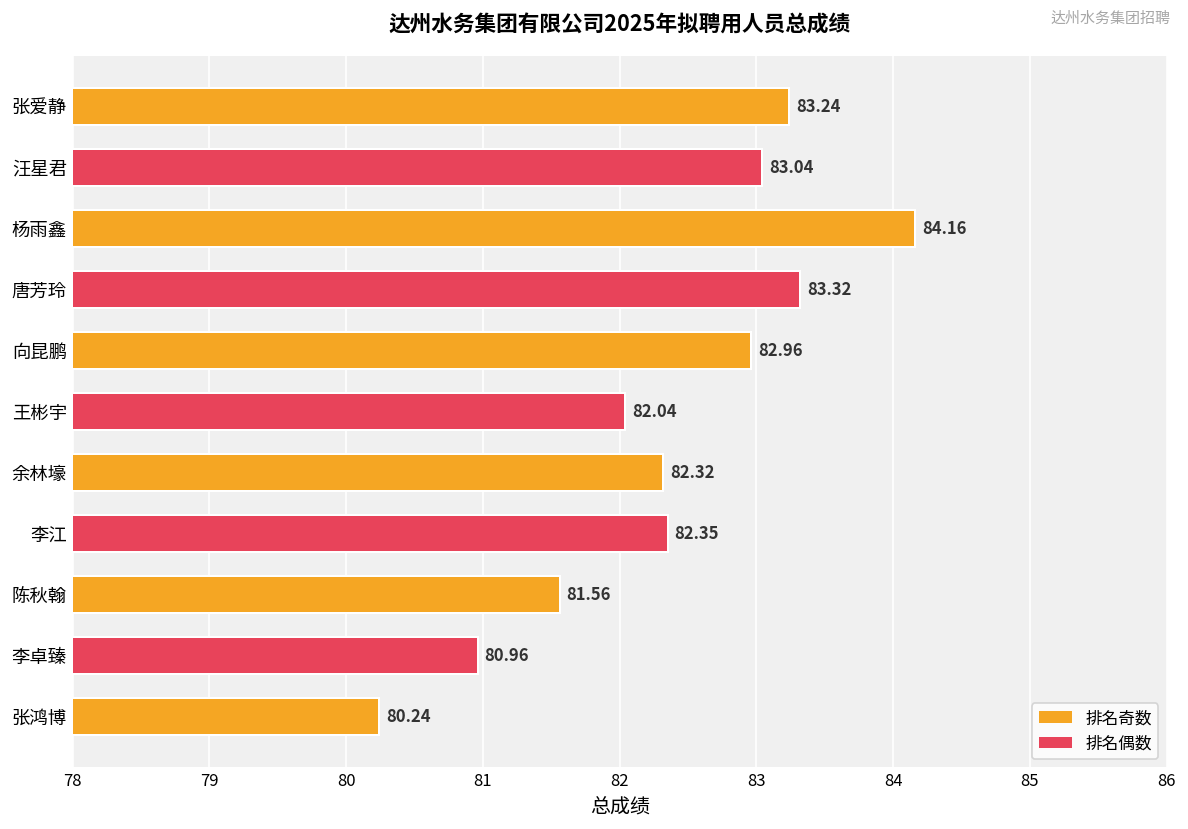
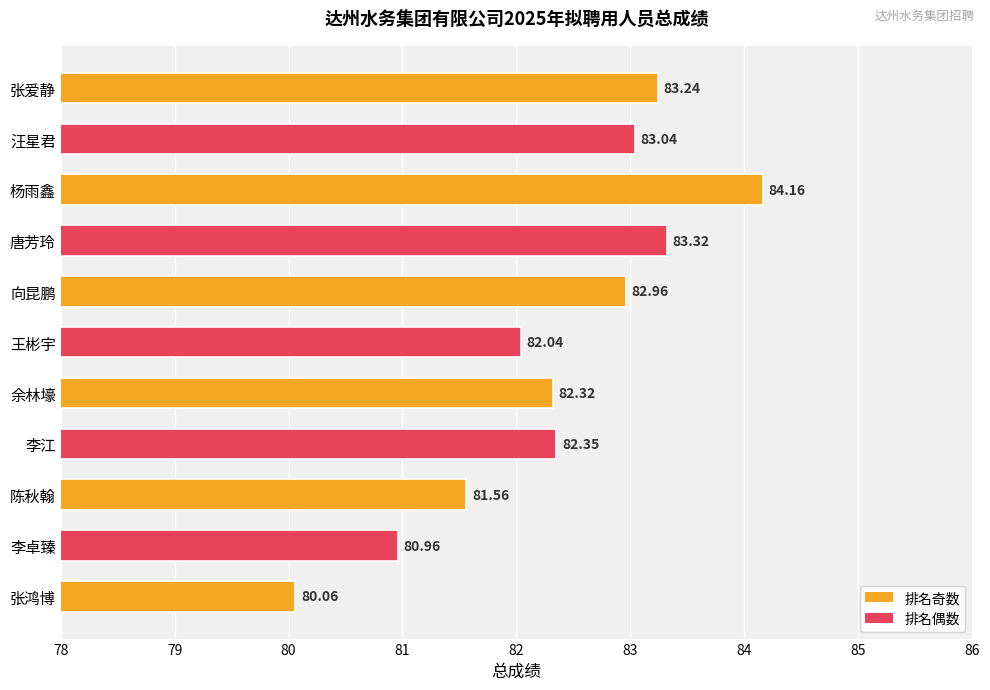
张鸿博: 80.24 -> 80.06
